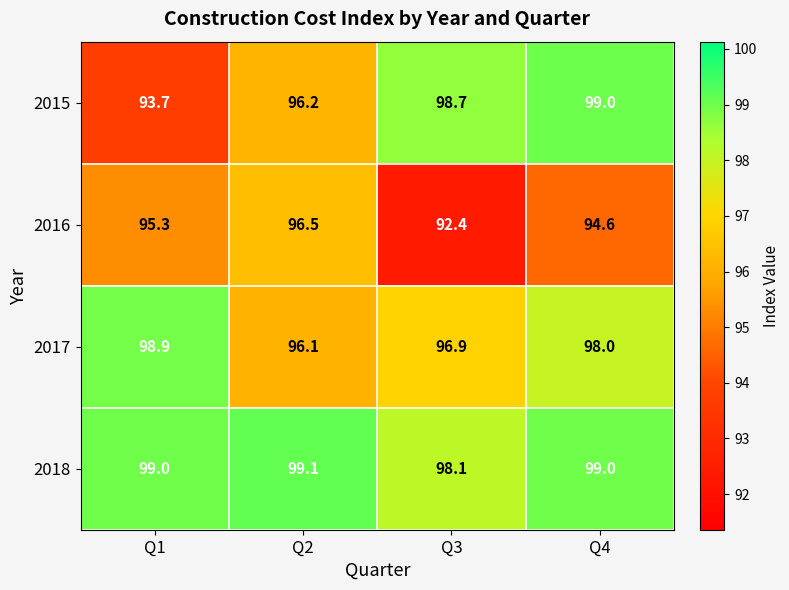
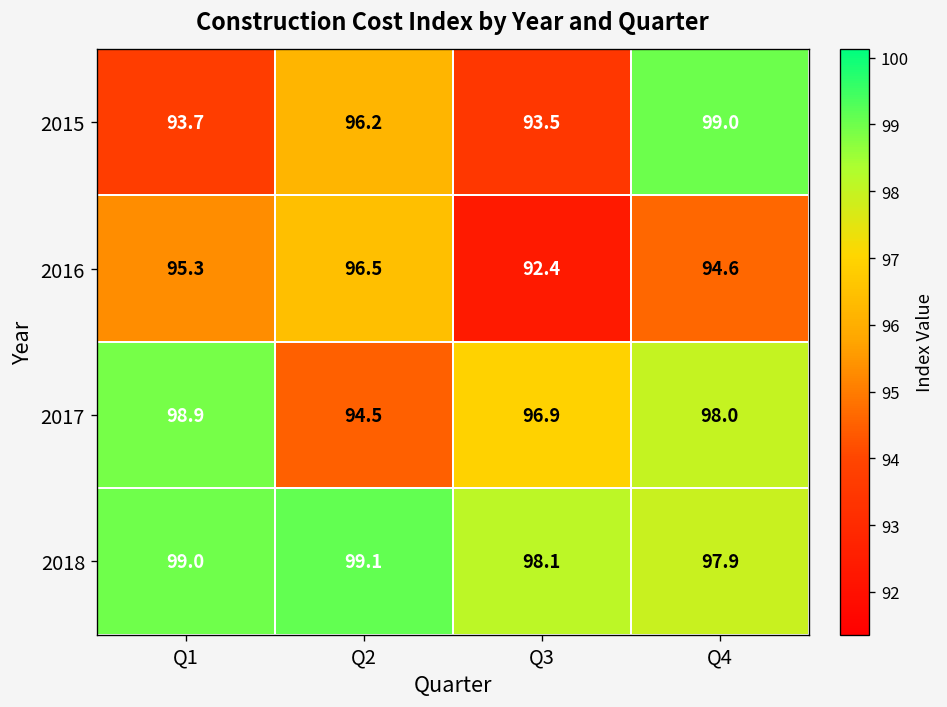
2015, Q3: 98.7 -> 93.5
2017, Q2: 96.1 -> 94.5
2018, Q4: 99.0 -> 97.9
